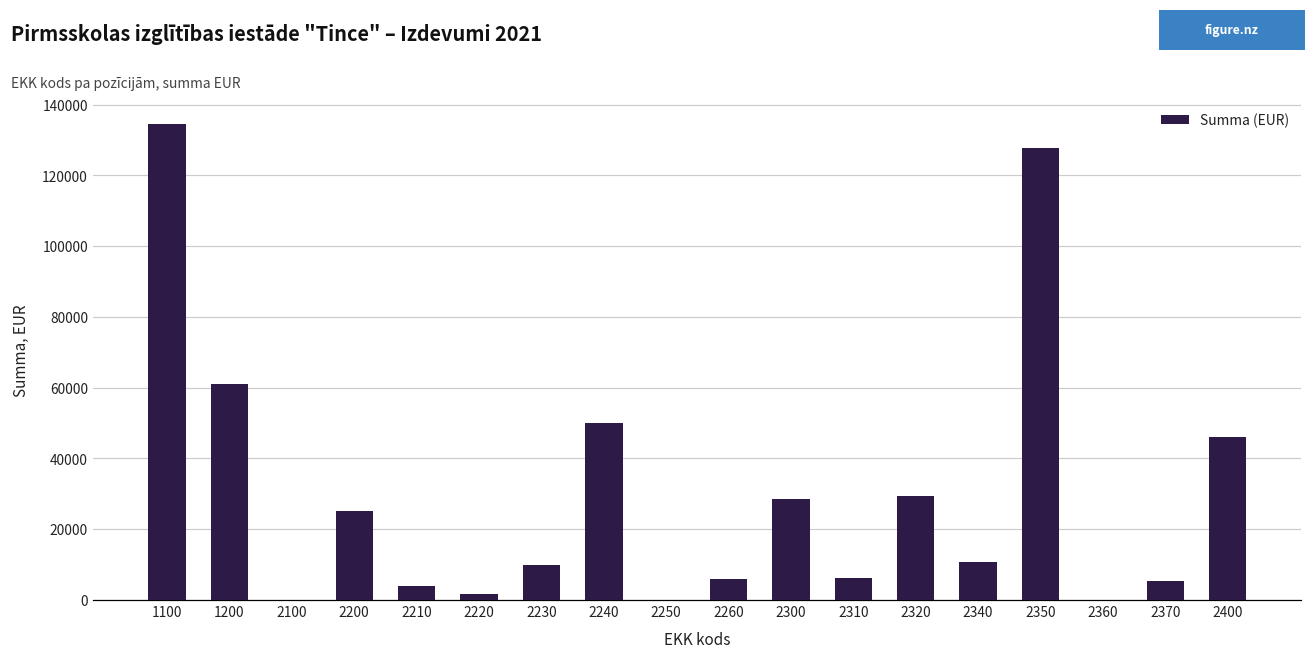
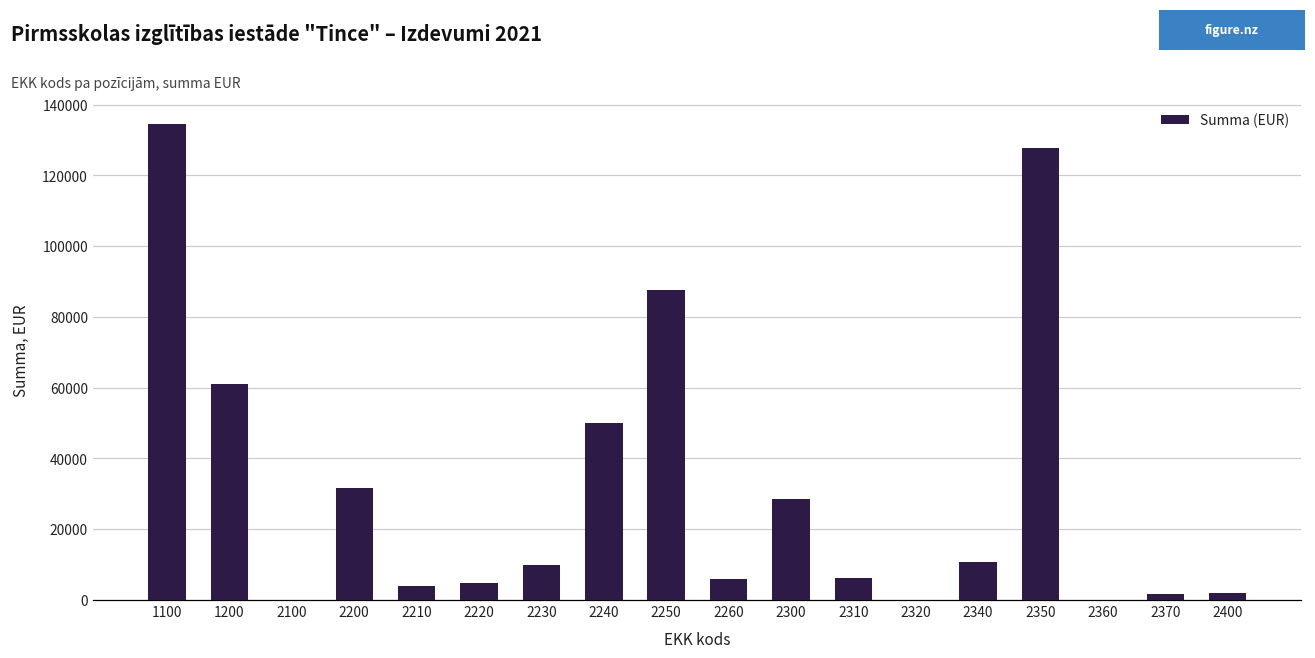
2200: 25000 -> 32000
2220: 2000 -> 5000
2250: 0 -> 88000
2320: 29000 -> 0
2370: 5000 -> 2000
2400: 46000 -> 2000
